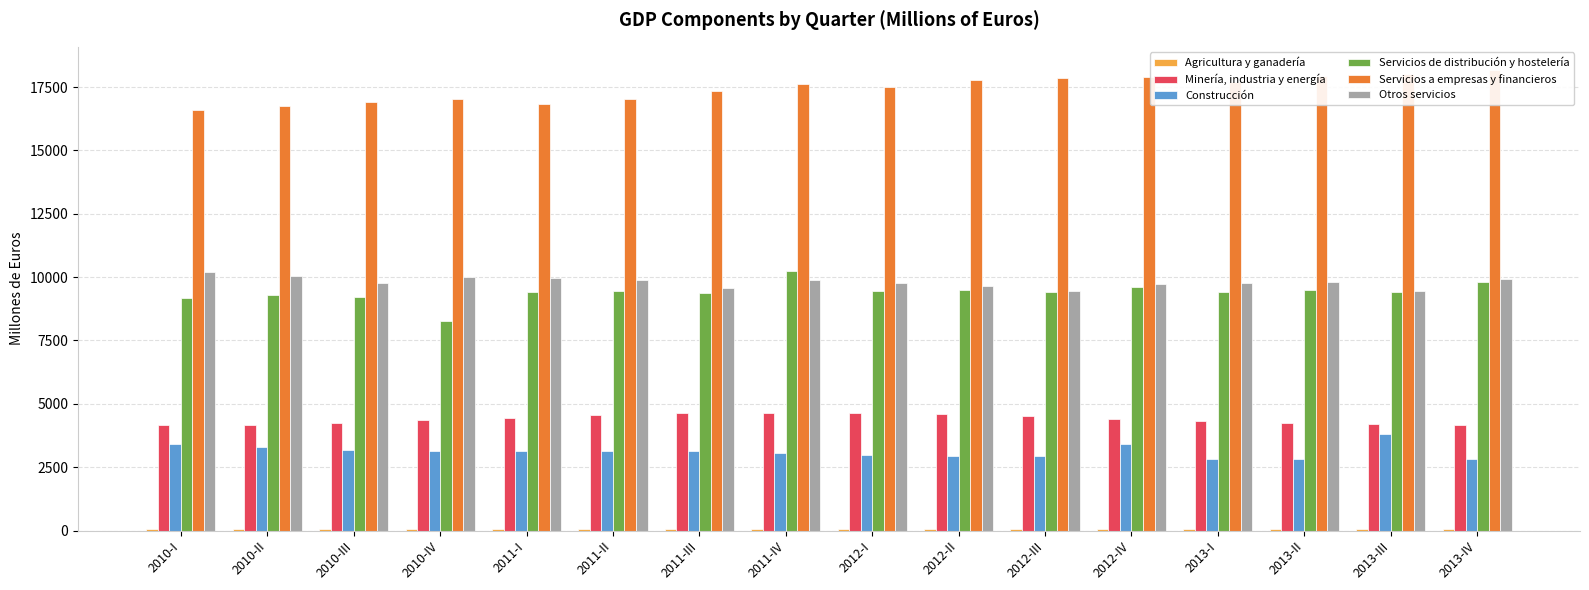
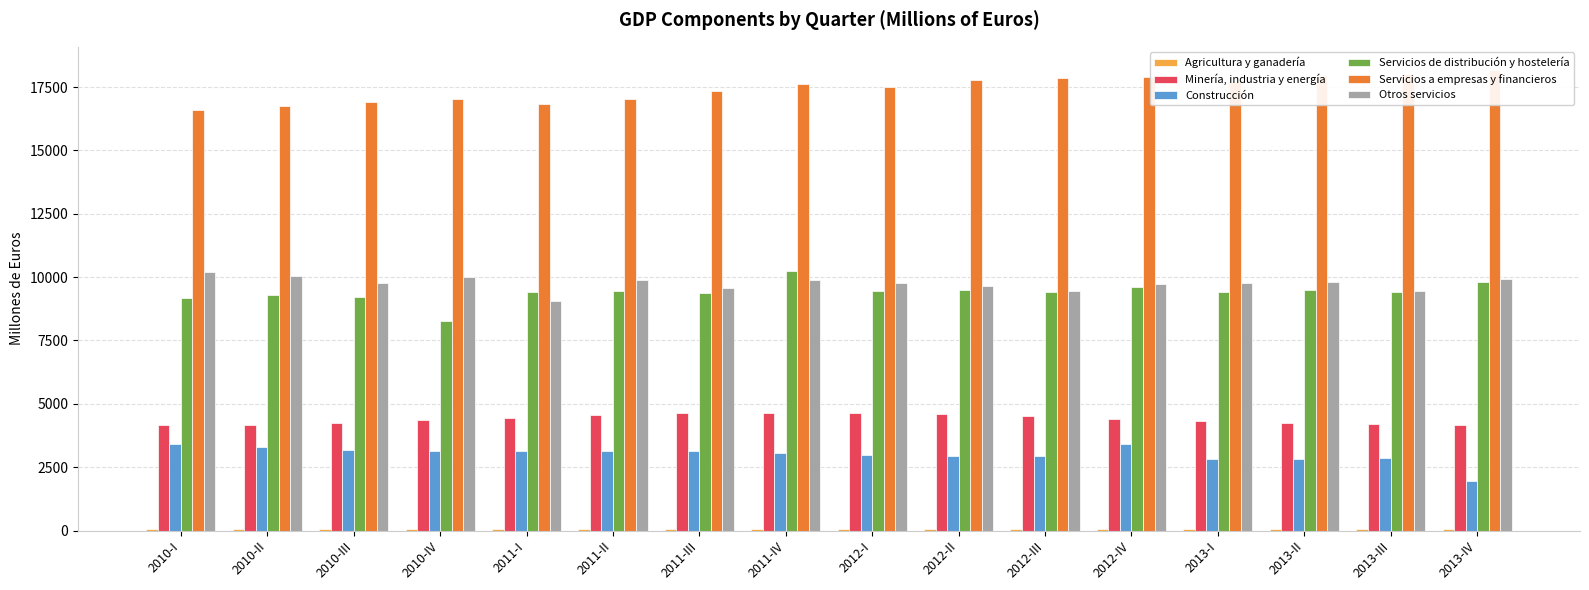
Otros servicios, 2011-I: 10000 -> 9100
Construcción, 2013-III: 3800 -> 2900
Construcción, 2013-IV: 2800 -> 2000
